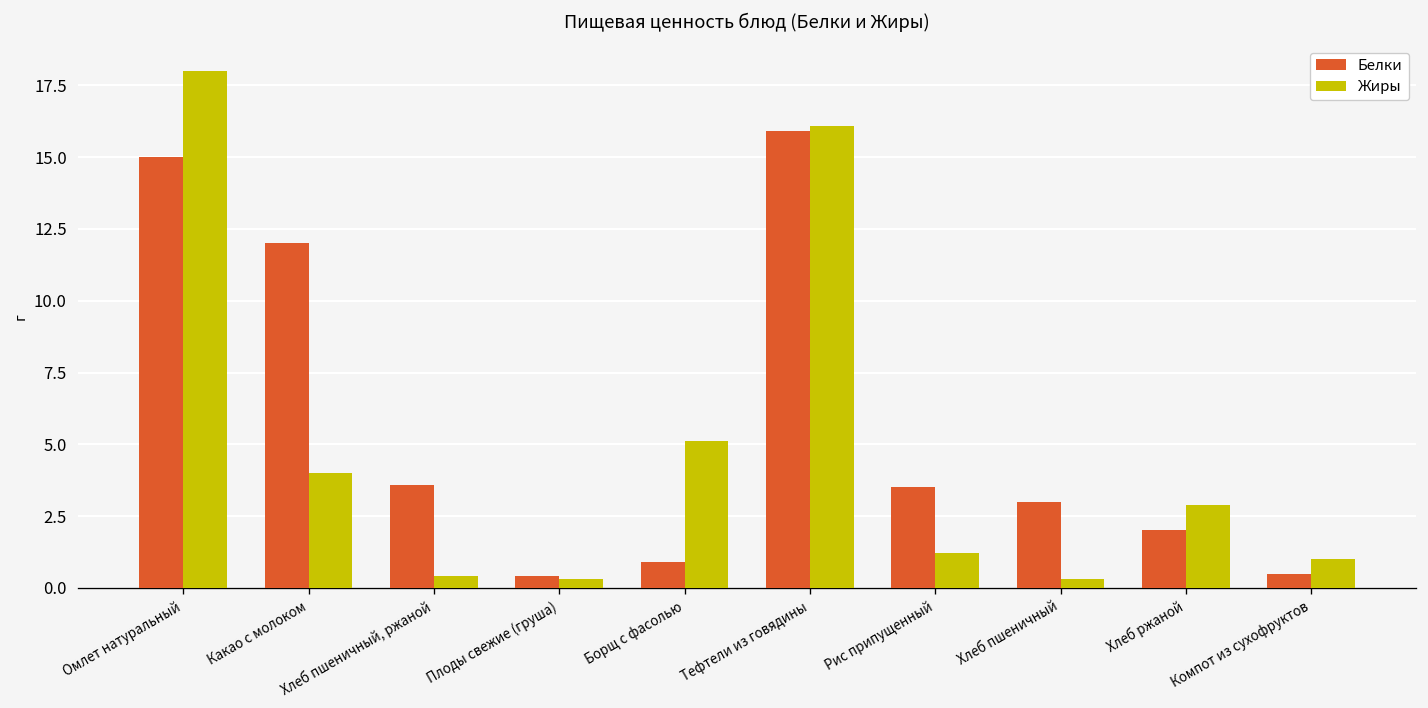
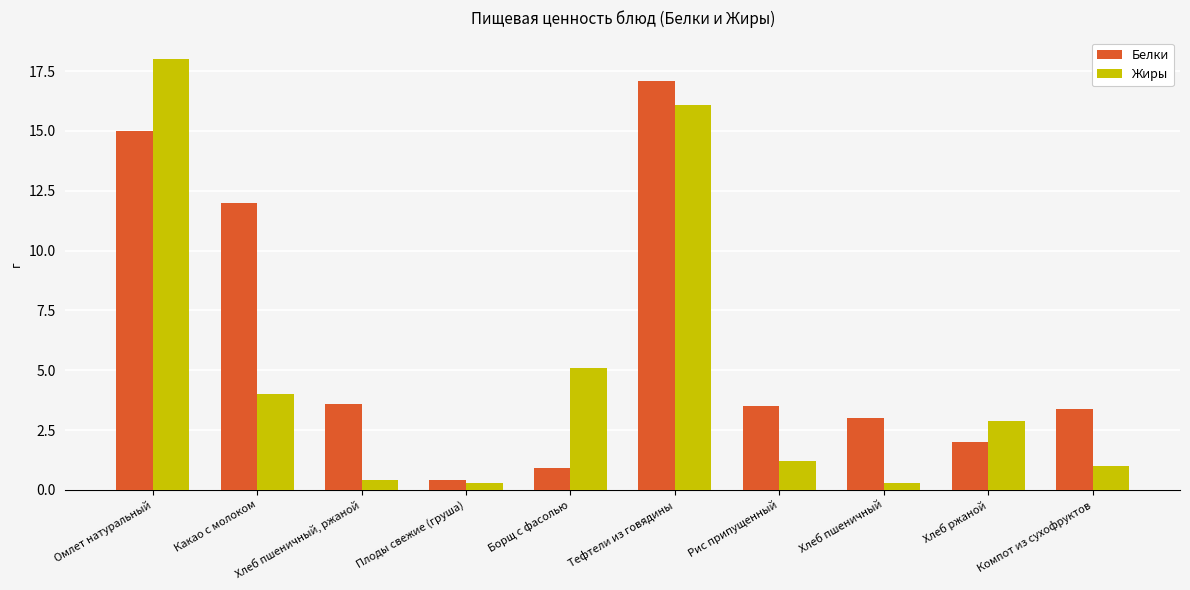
Белки, Тефтели из говядины: 15.9 -> 17.1
Белки, Компот из сухофруктов: 0.5 -> 3.4
